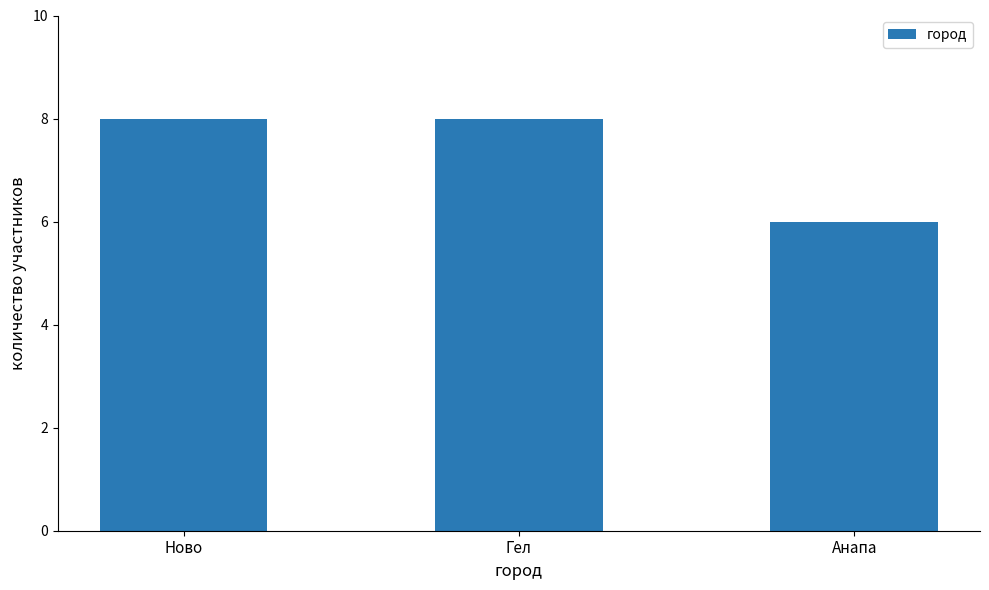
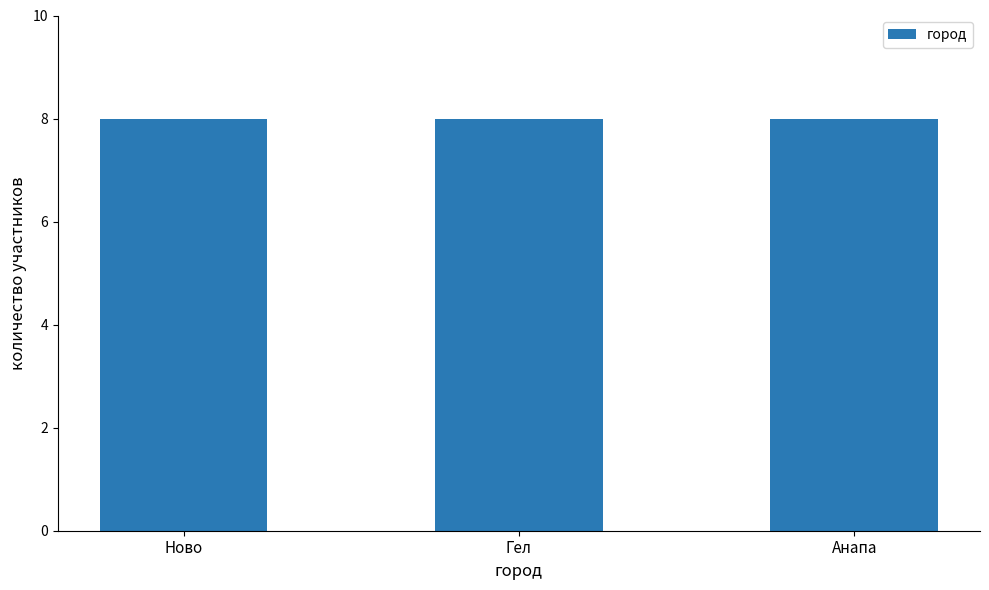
Анапа: 6 -> 8
